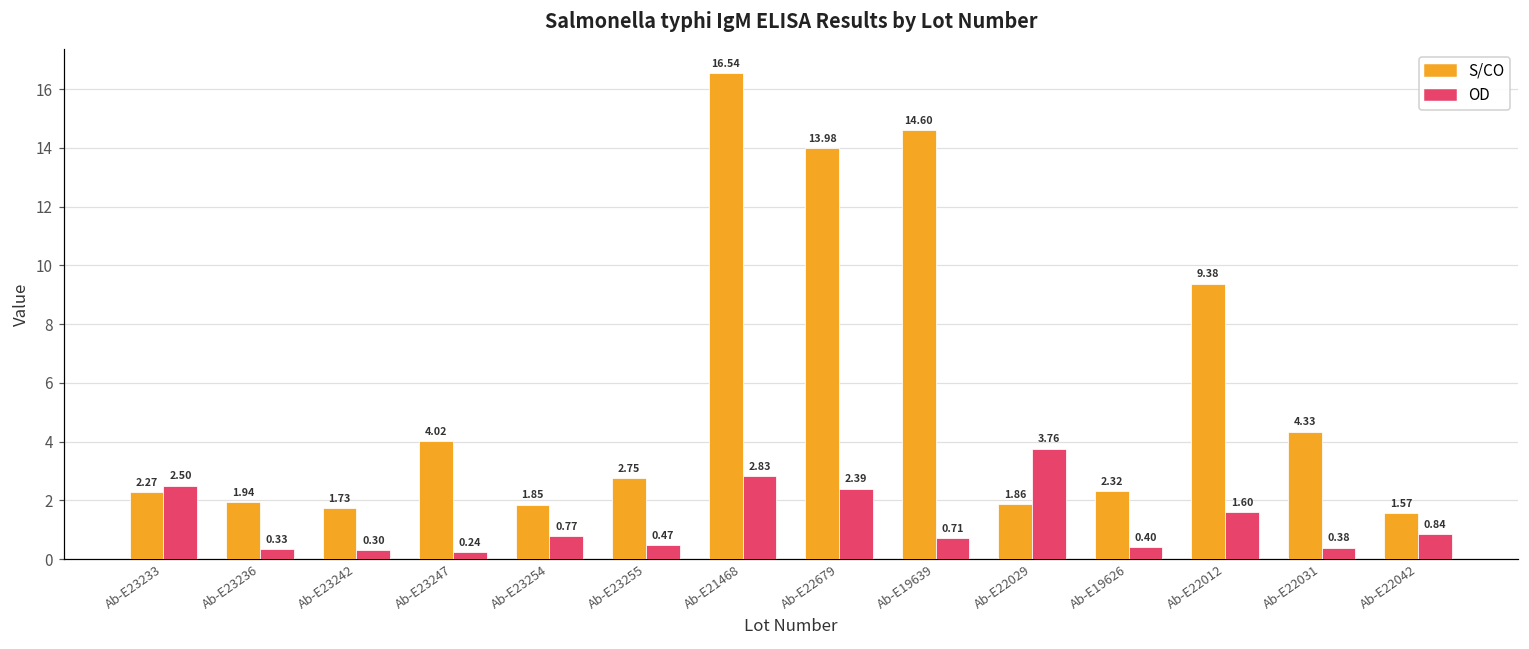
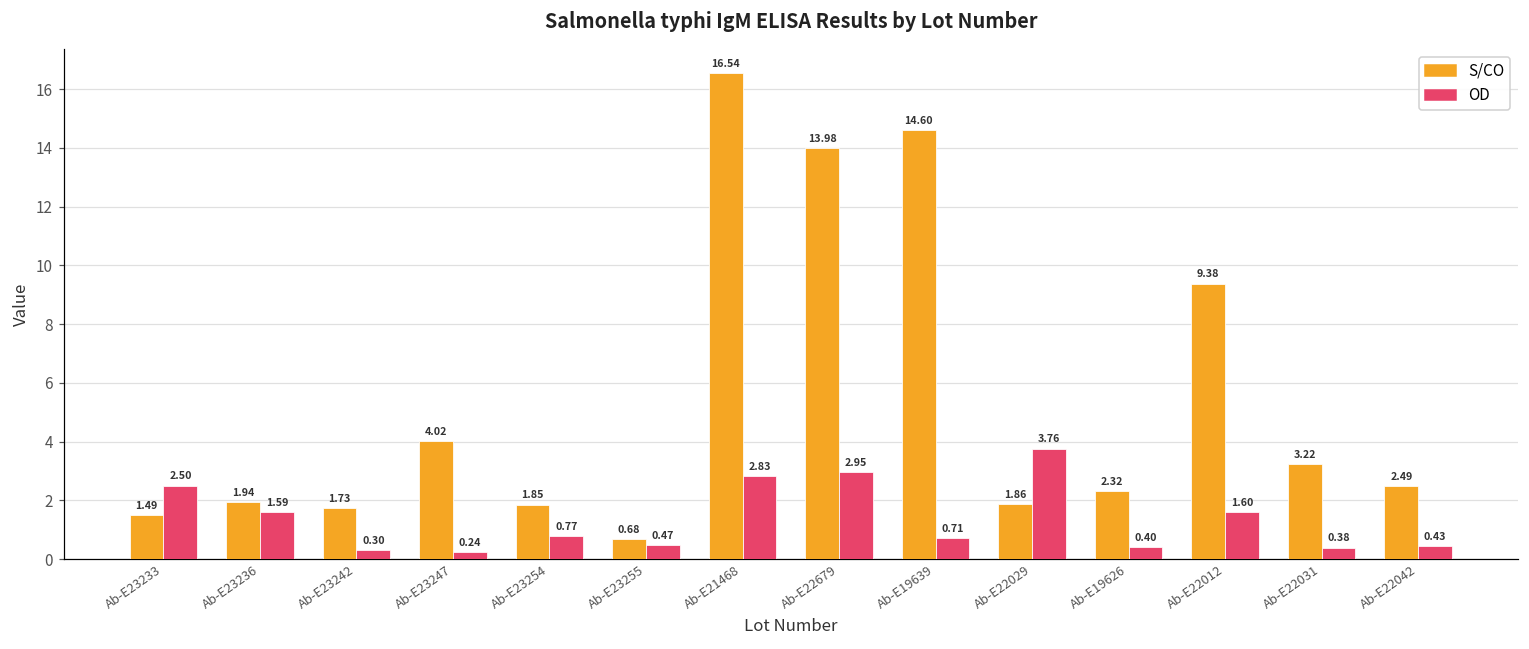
S/CO, Ab-E23233: 2.27 -> 1.49
OD, Ab-E23236: 0.33 -> 1.59
S/CO, Ab-E23255: 2.75 -> 0.68
OD, Ab-E22679: 2.39 -> 2.95
S/CO, Ab-E22031: 4.33 -> 3.22
S/CO, Ab-E22042: 1.57 -> 2.49
OD, Ab-E22042: 0.84 -> 0.43
